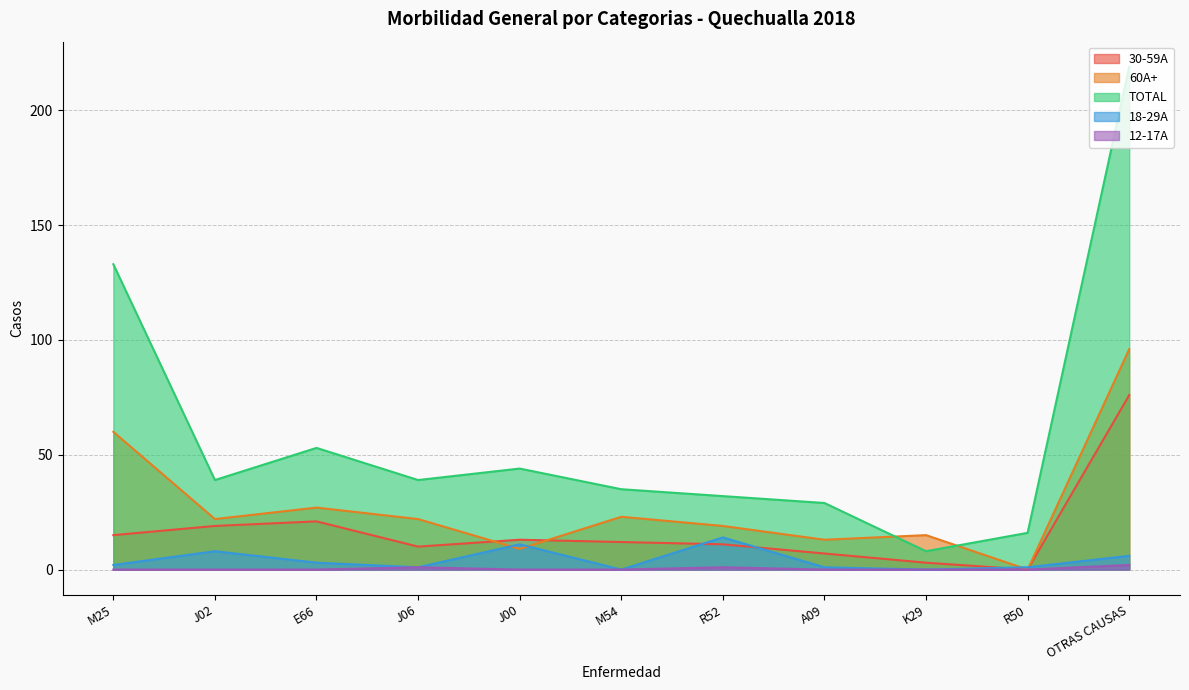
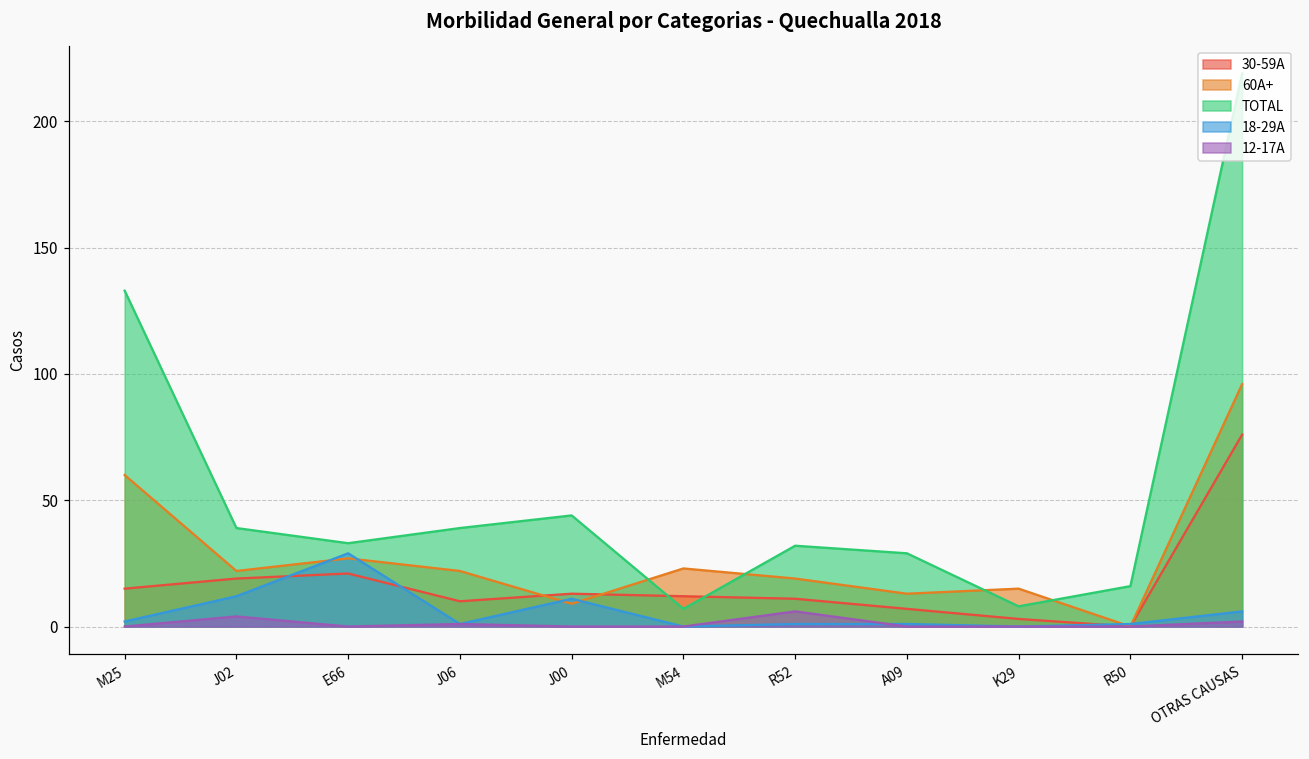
18-29A, J02: 8 -> 12
12-17A, J02: 0 -> 4
TOTAL, E66: 53 -> 33
18-29A, E66: 3 -> 29
TOTAL, M54: 35 -> 7
18-29A, R52: 14 -> 1
12-17A, R52: 1 -> 6
